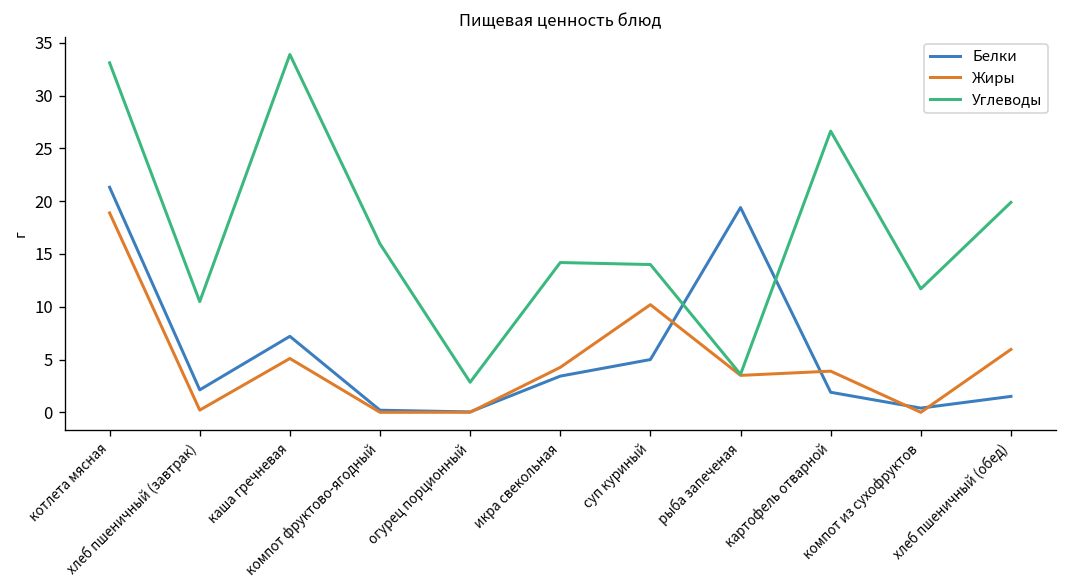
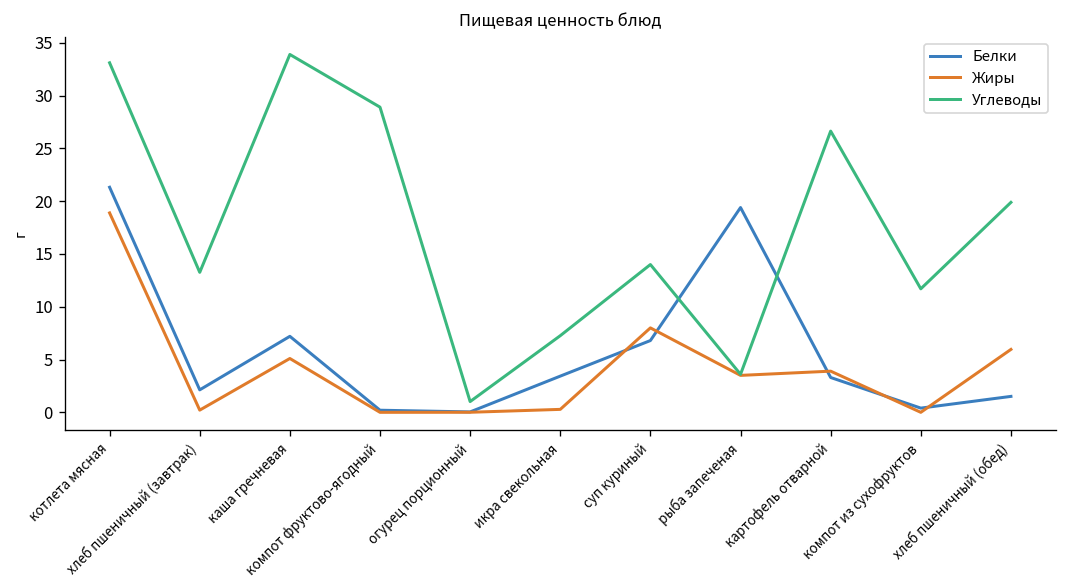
Углеводы, хлеб пшеничный (завтрак): 10 -> 13
Углеводы, компот фруктово-ягодный: 16 -> 29
Углеводы, огурец порционный: 3 -> 1
Жиры, икра свекольная: 4 -> 0
Углеводы, икра свекольная: 14 -> 7
Белки, суп куриный: 5 -> 7
Жиры, суп куриный: 10 -> 8
Белки, картофель отварной: 2 -> 3
